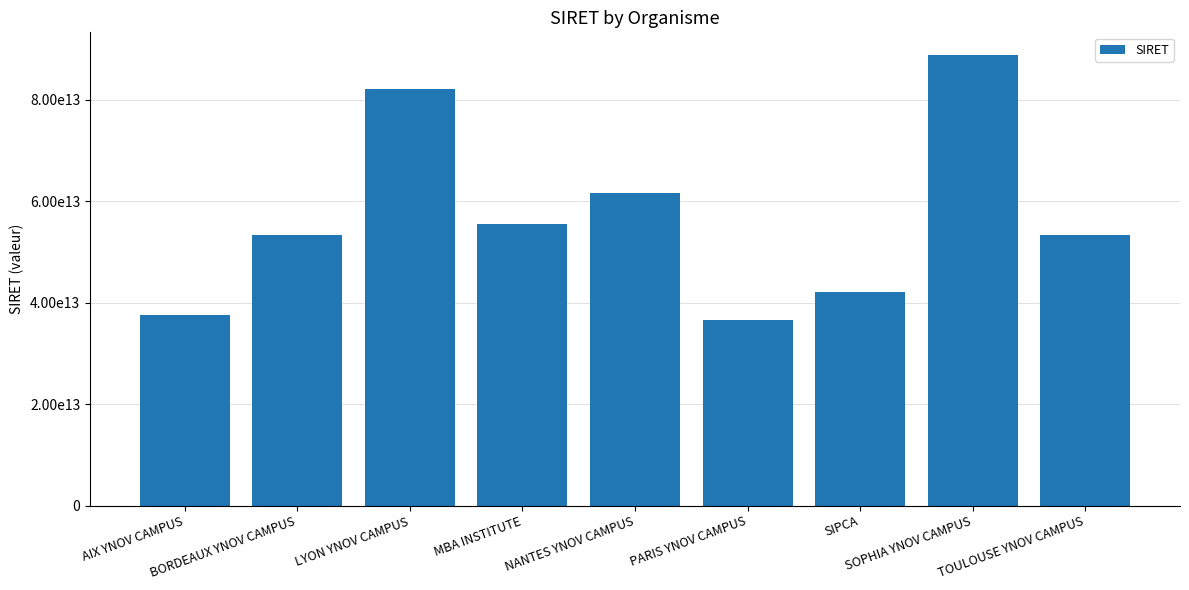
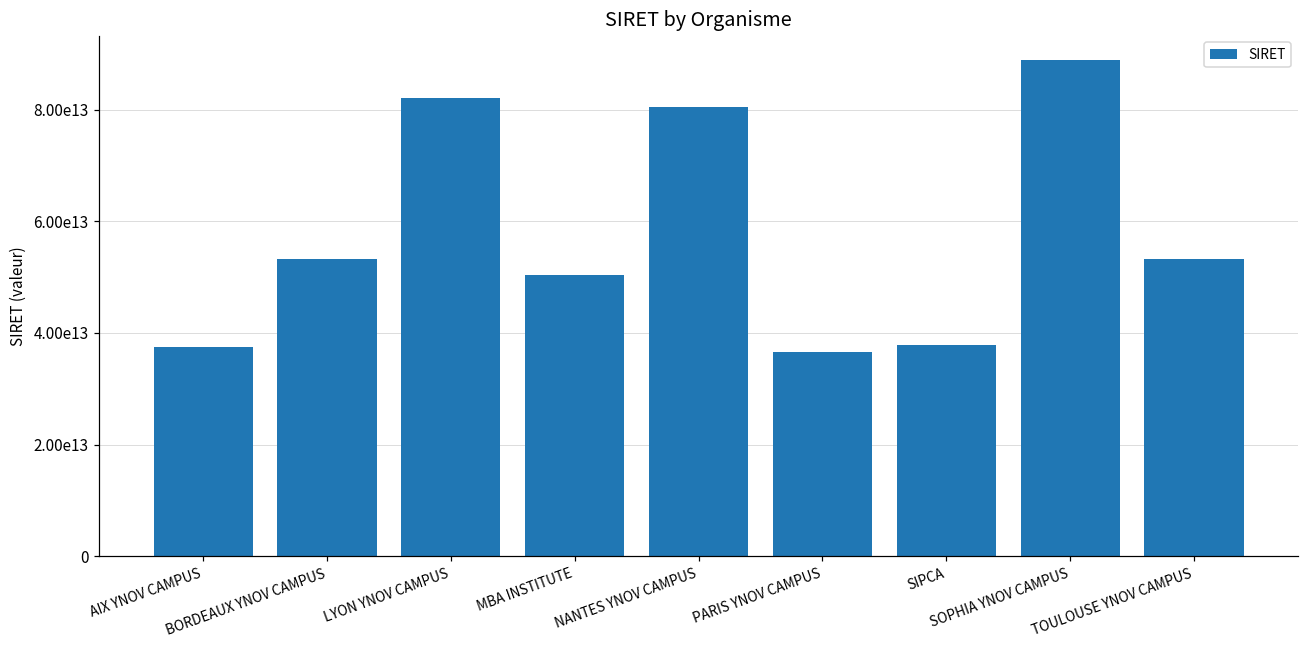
MBA INSTITUTE: 56000000000000 -> 50000000000000
NANTES YNOV CAMPUS: 62000000000000 -> 80000000000000
SIPCA: 42000000000000 -> 38000000000000
